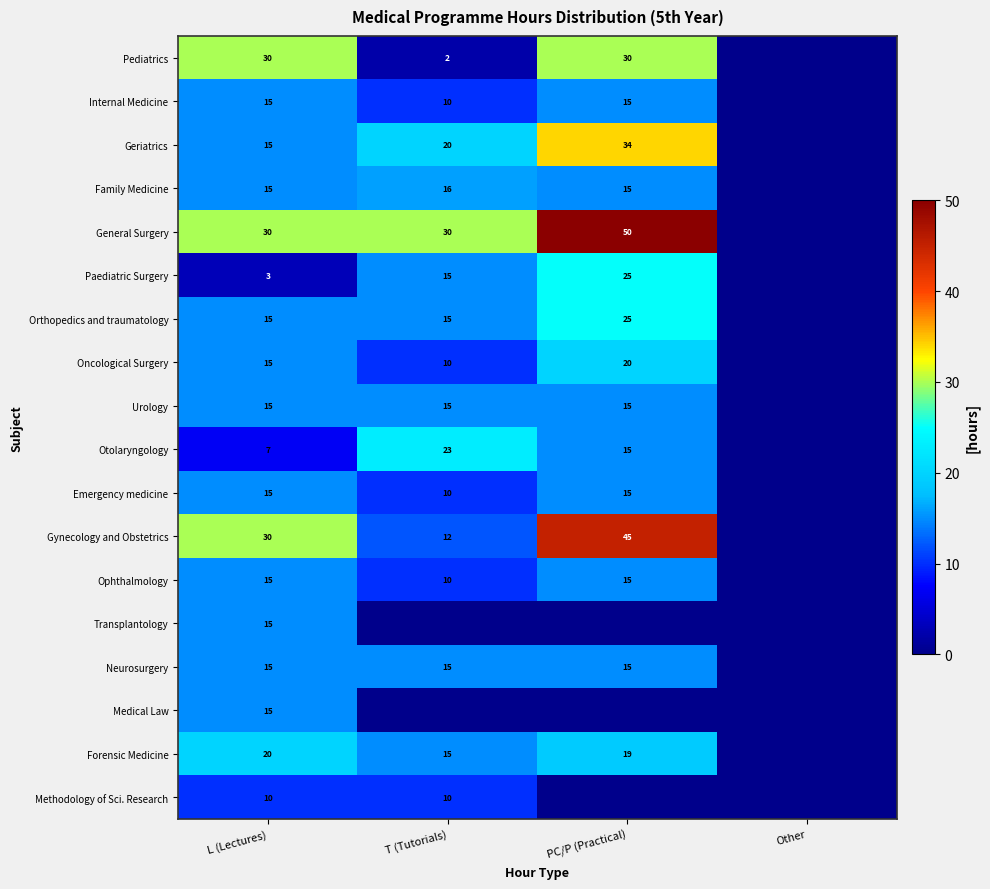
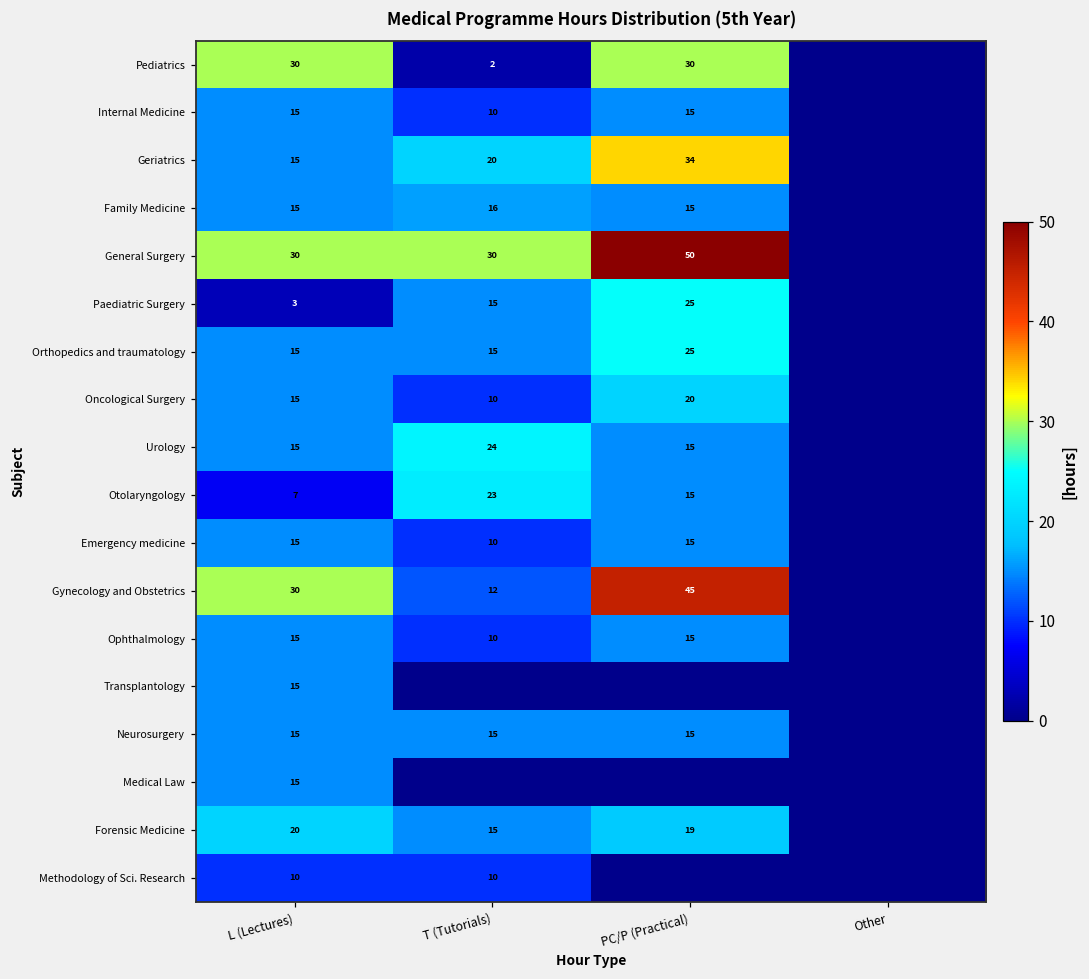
Urology, T (Tutorials): 15 -> 24
